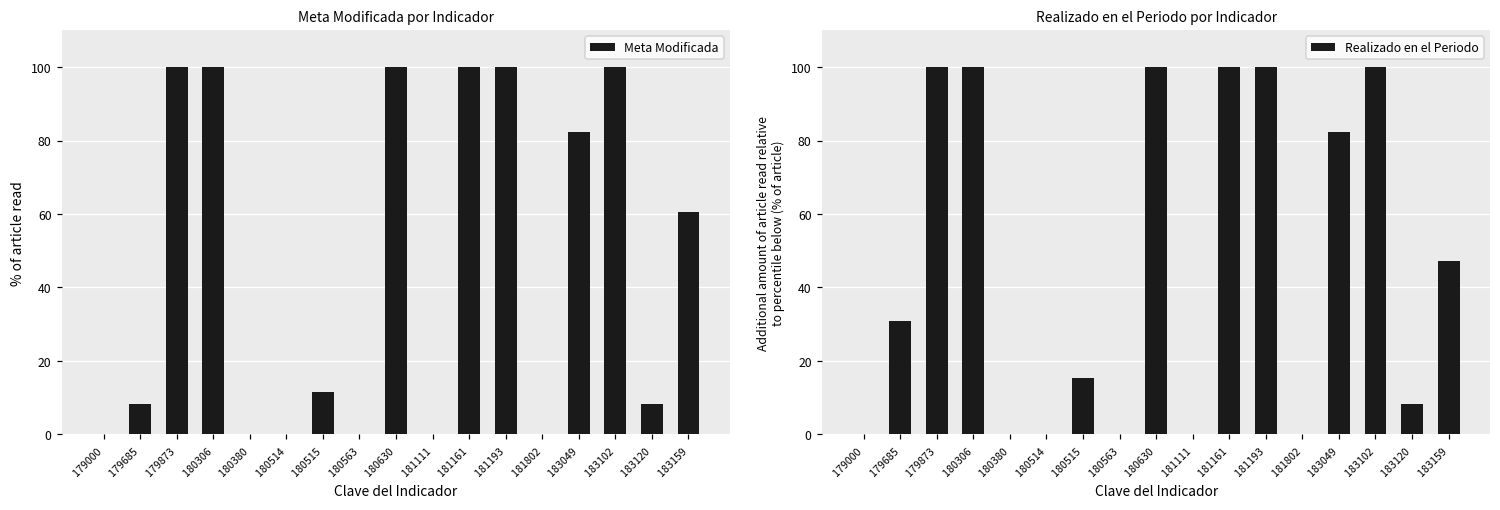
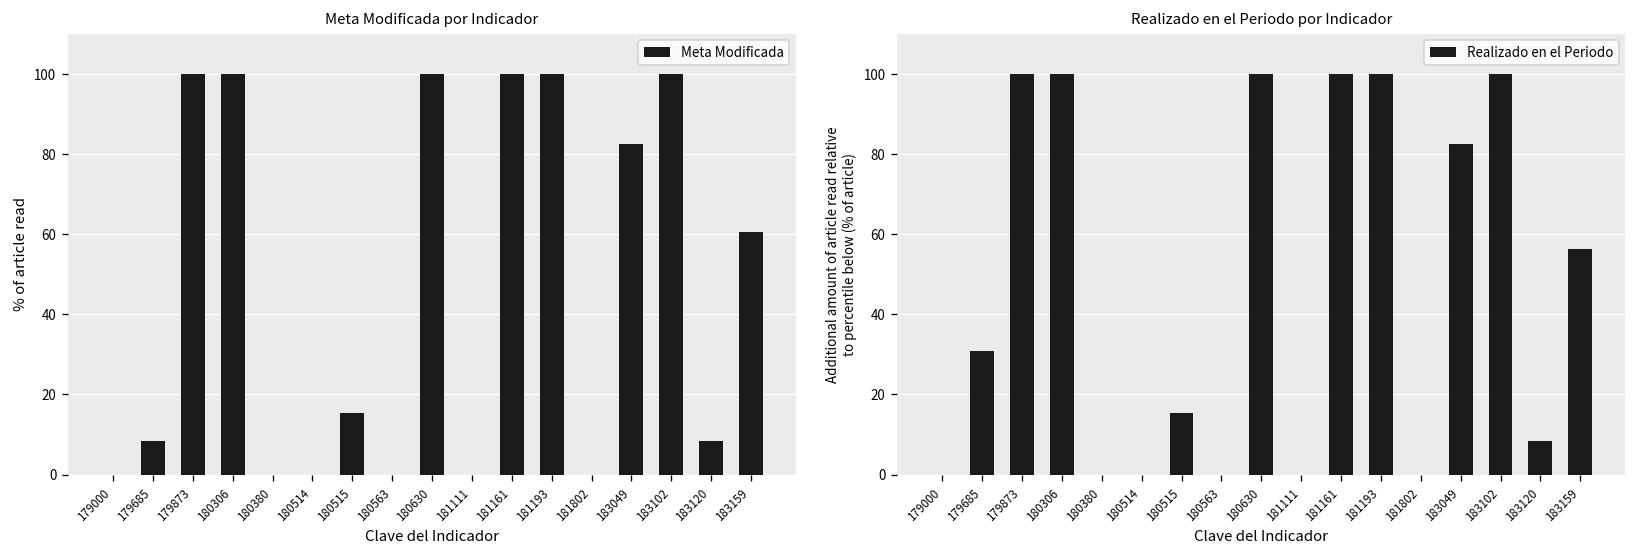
Meta Modificada por Indicador, 180515: 11 -> 15
Realizado en el Periodo por Indicador, 183159: 47 -> 56
